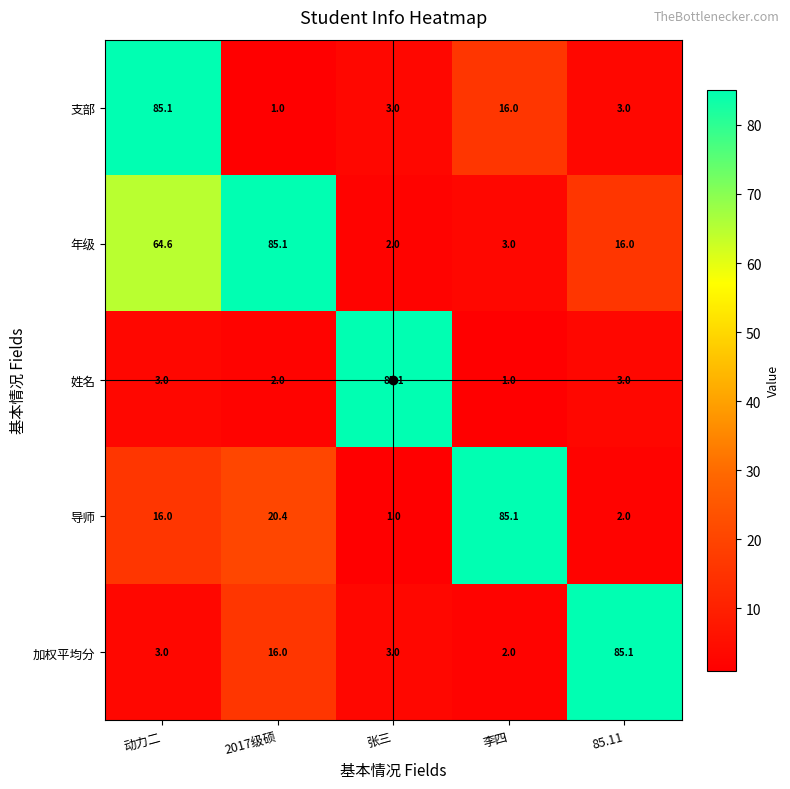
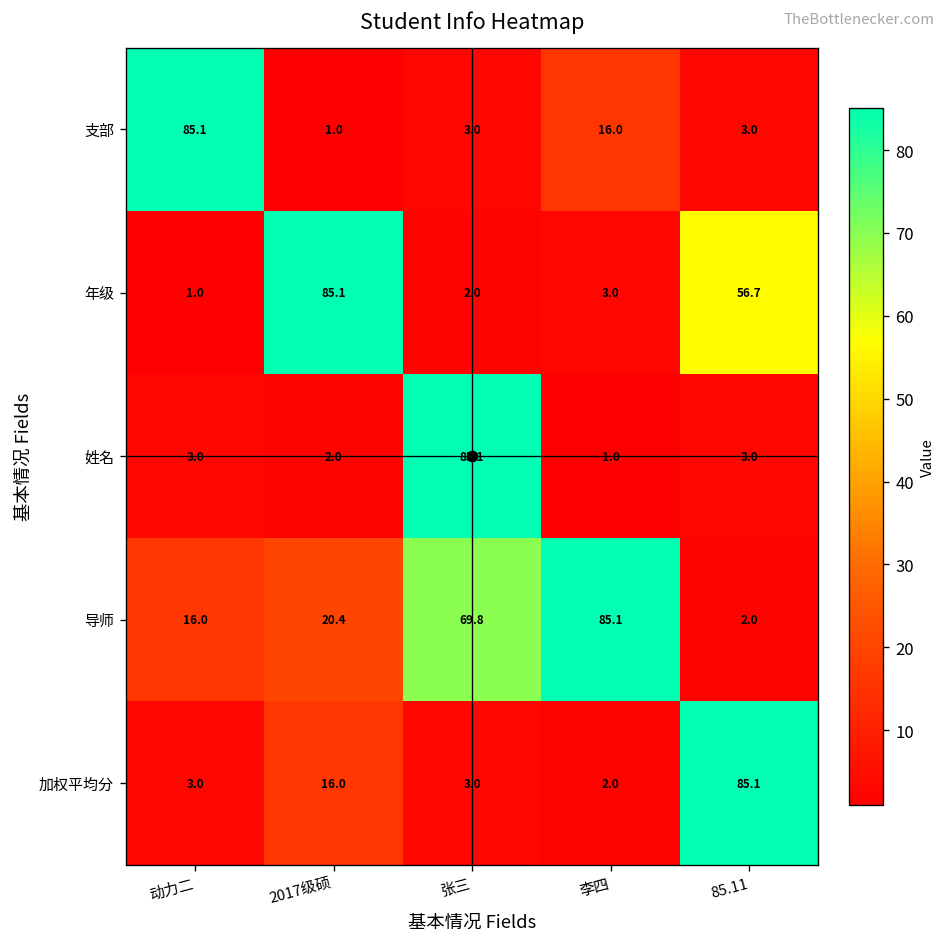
年级, 动力二: 64.6 -> 1.0
年级, 85.11: 16.0 -> 56.7
导师, 张三: 1.0 -> 69.8
